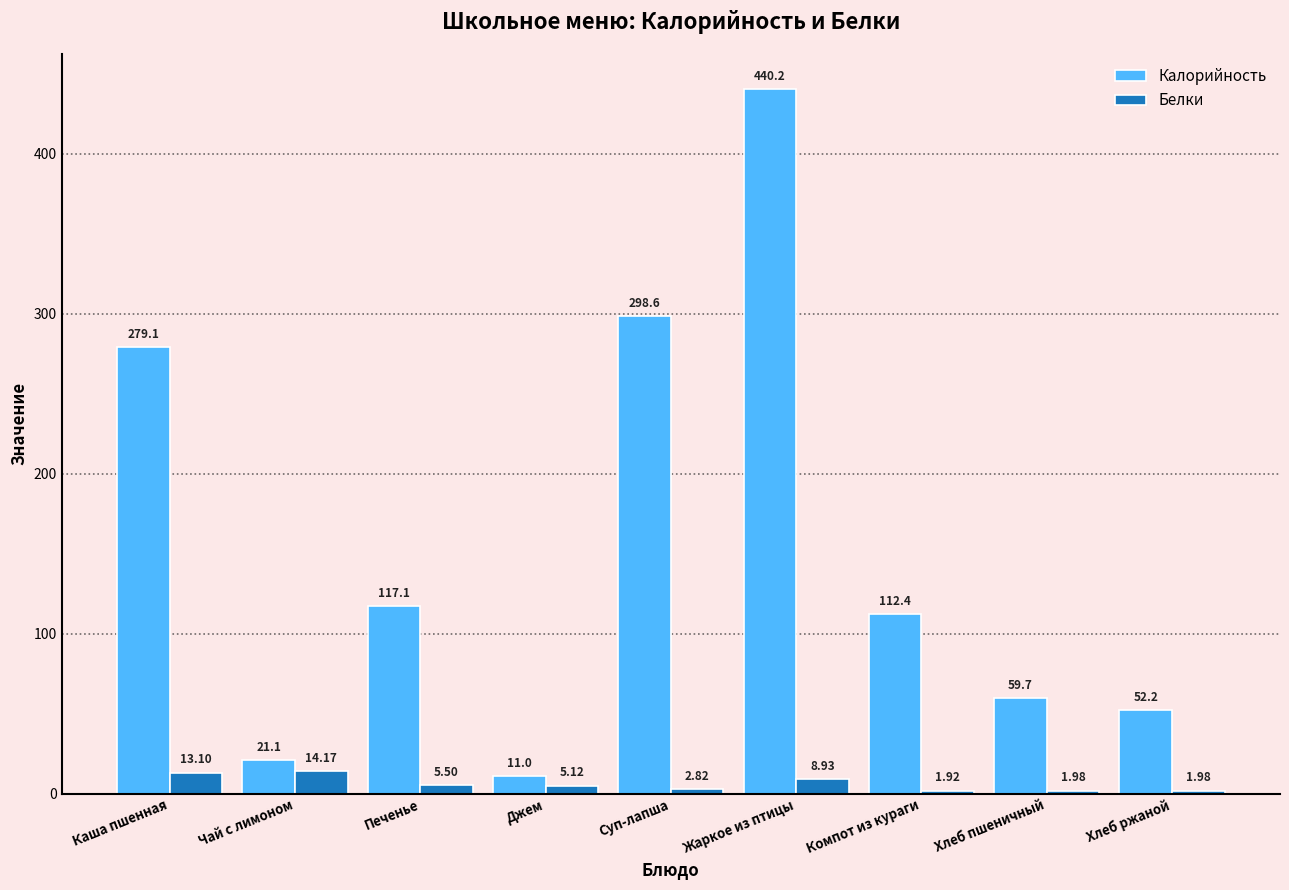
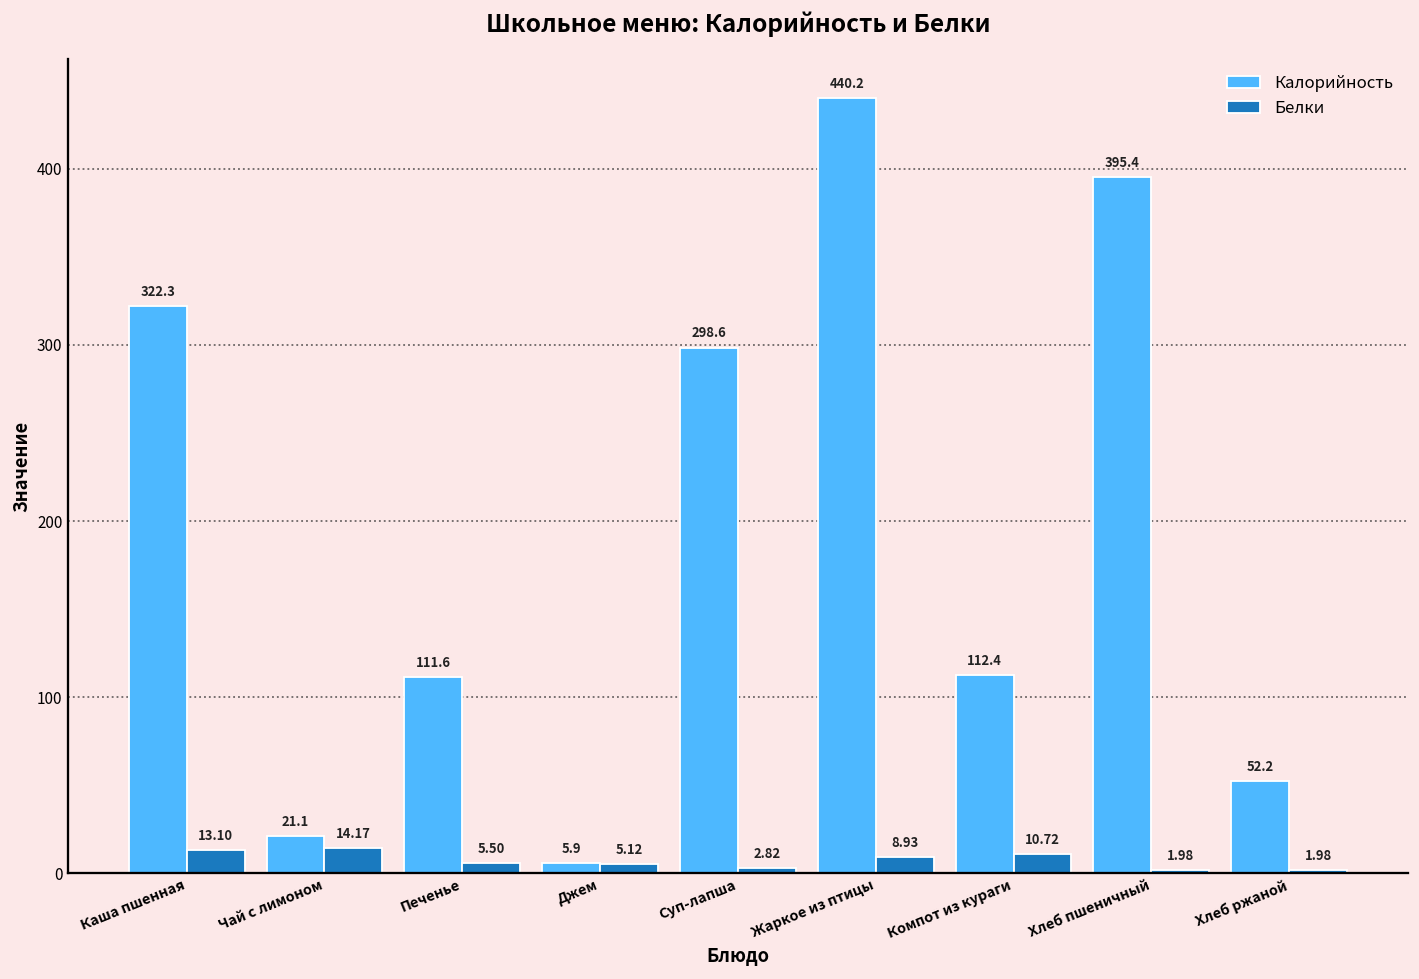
Калорийность, Каша пшенная: 279.1 -> 322.3
Калорийность, Печенье: 117.1 -> 111.6
Калорийность, Джем: 11.0 -> 5.9
Белки, Компот из кураги: 1.92 -> 10.72
Калорийность, Хлеб пшеничный: 59.7 -> 395.4
